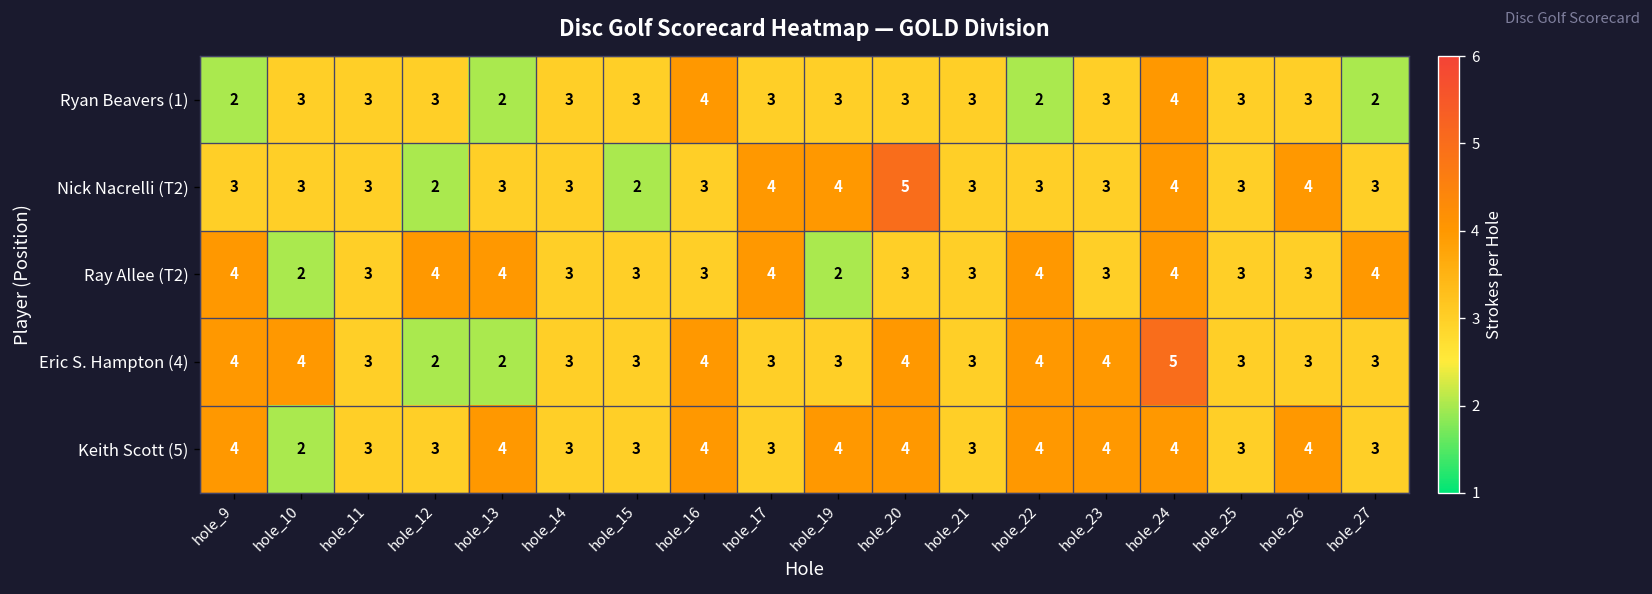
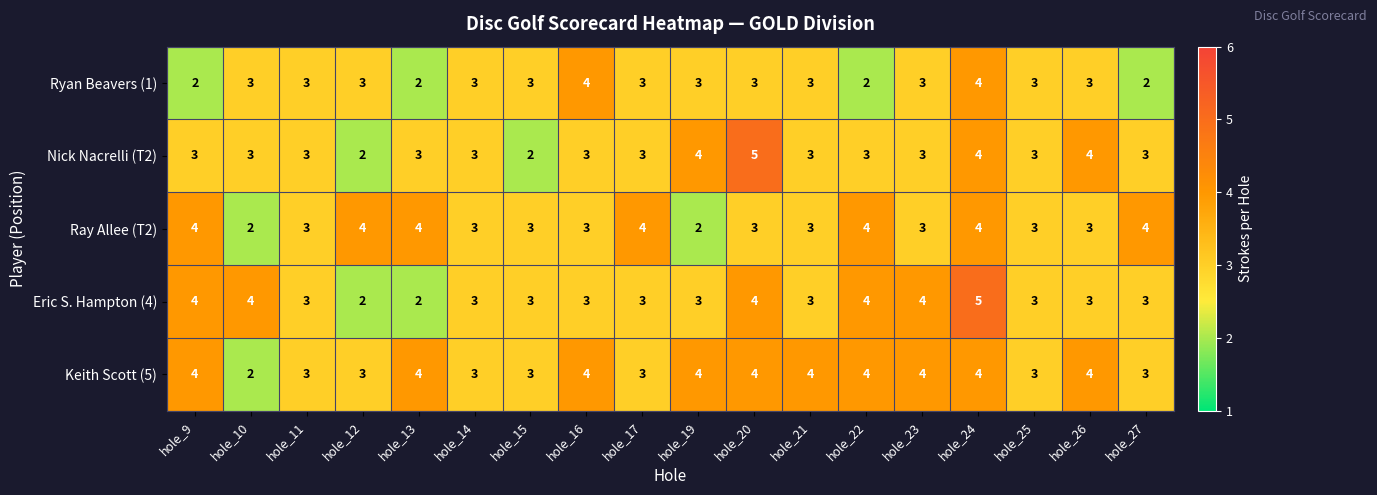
Nick Nacrelli (T2), hole_17: 4 -> 3
Eric S. Hampton (4), hole_16: 4 -> 3
Keith Scott (5), hole_21: 3 -> 4
